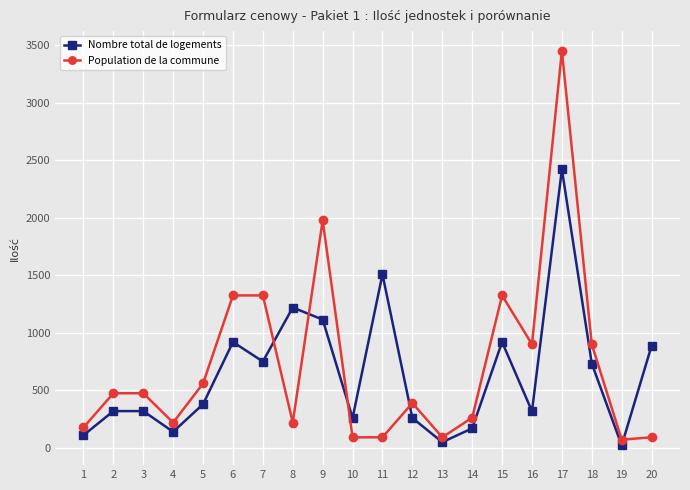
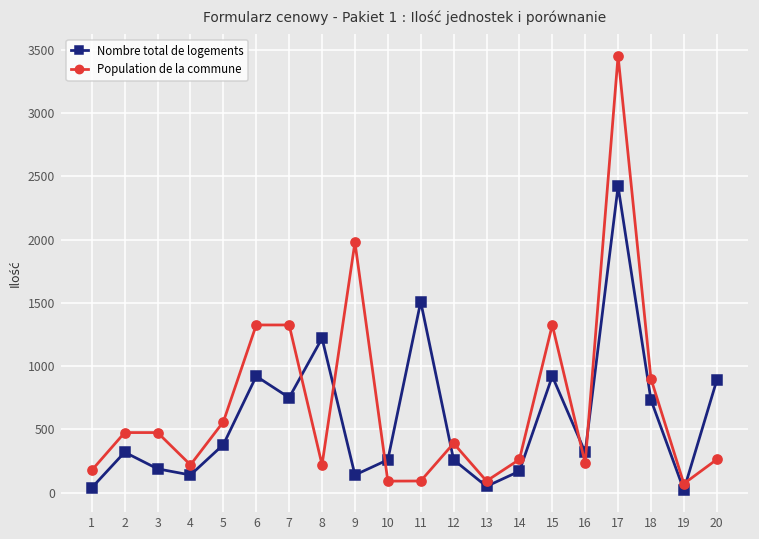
Nombre total de logements, 1: 110 -> 40
Nombre total de logements, 3: 320 -> 190
Nombre total de logements, 9: 1120 -> 140
Population de la commune, 16: 900 -> 230
Population de la commune, 20: 90 -> 260
